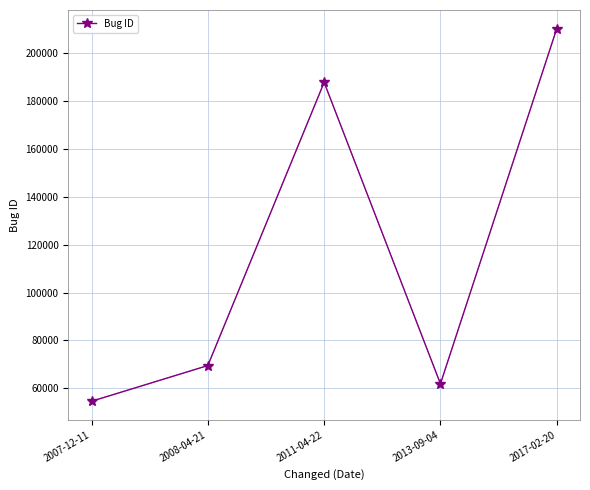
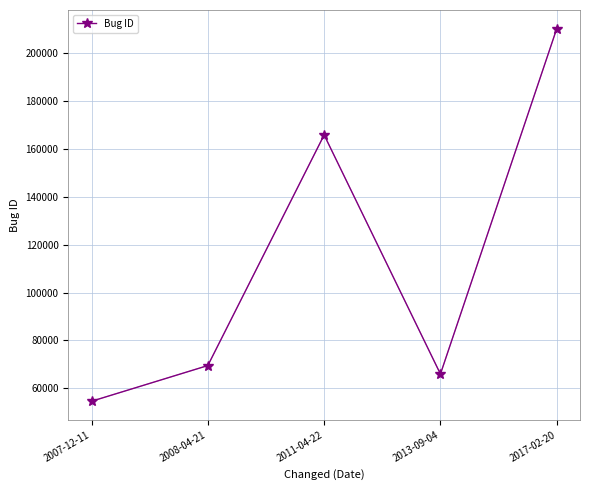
2011-04-22: 188000 -> 166000
2013-09-04: 62000 -> 66000
